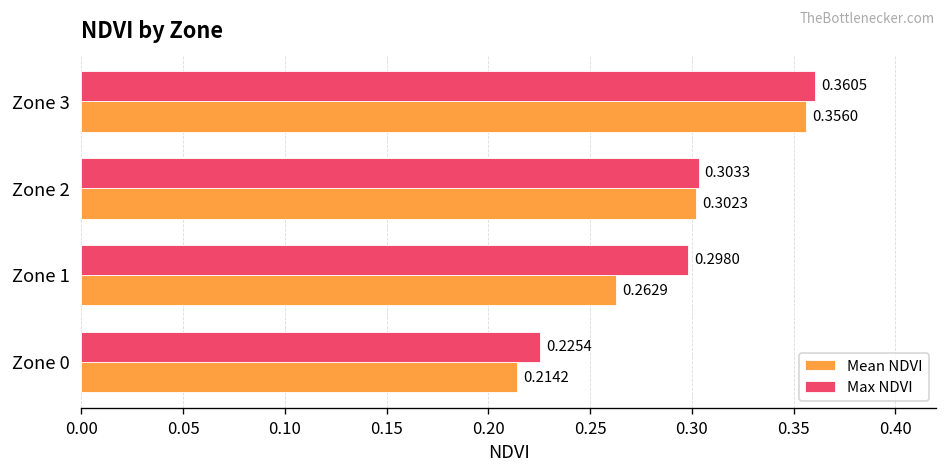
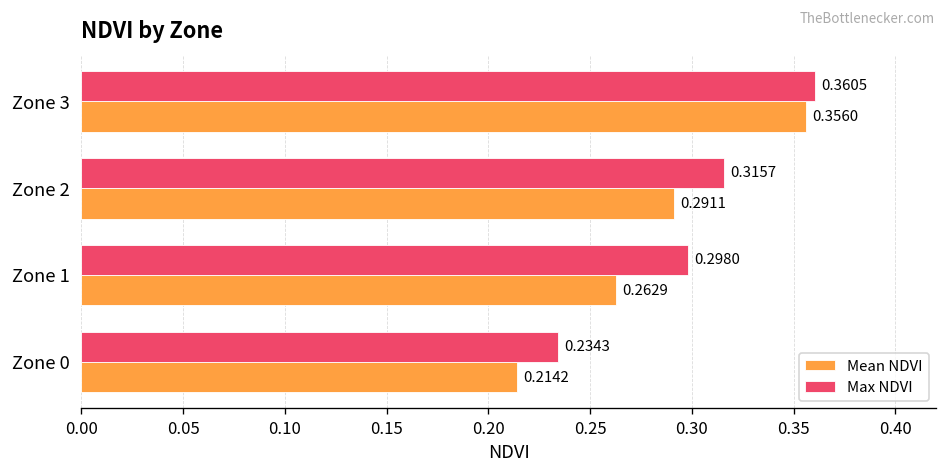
Max NDVI, Zone 2: 0.3033 -> 0.3157
Mean NDVI, Zone 2: 0.3023 -> 0.2911
Max NDVI, Zone 0: 0.2254 -> 0.2343
